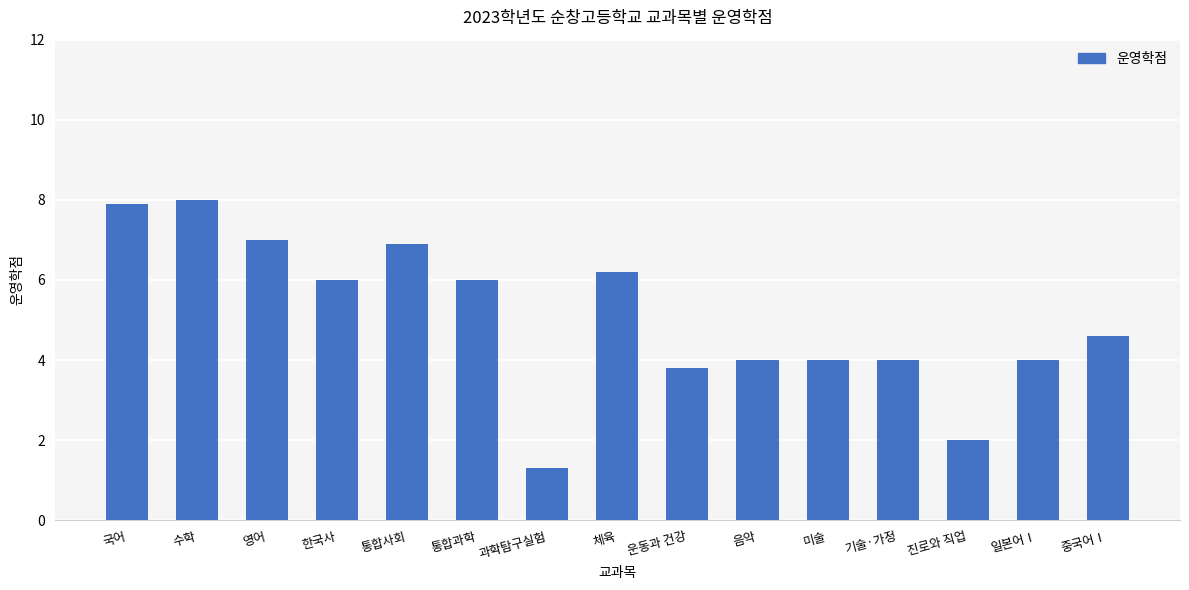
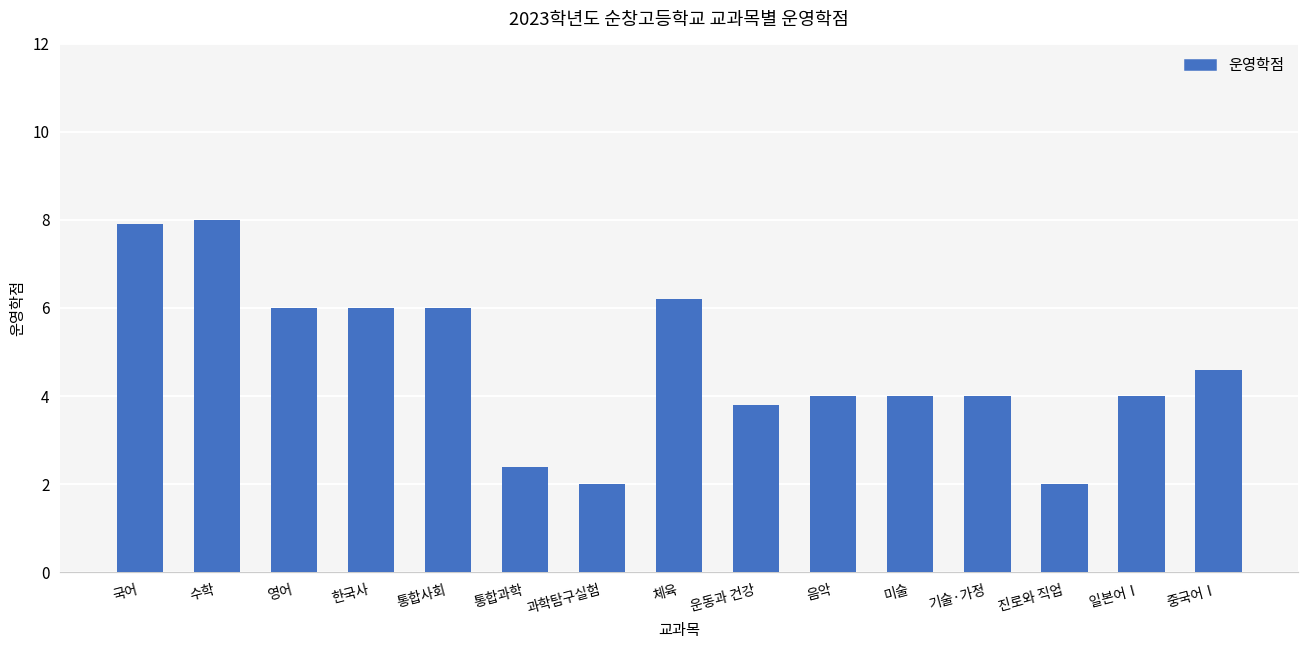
영어: 7 -> 6
통합사회: 6.9 -> 6.0
통합과학: 6.0 -> 2.4
과학탐구실험: 1.3 -> 2.0
